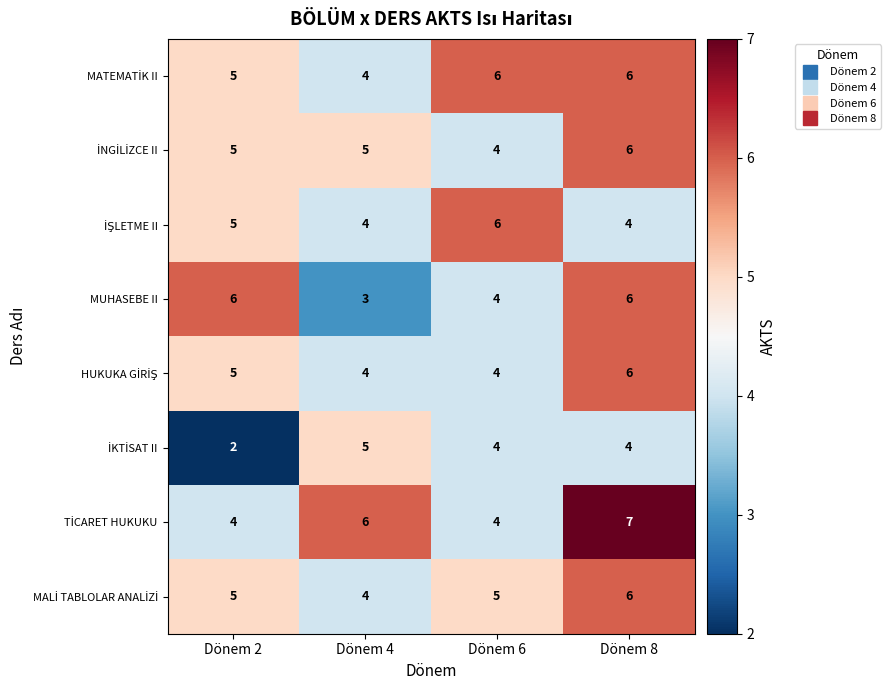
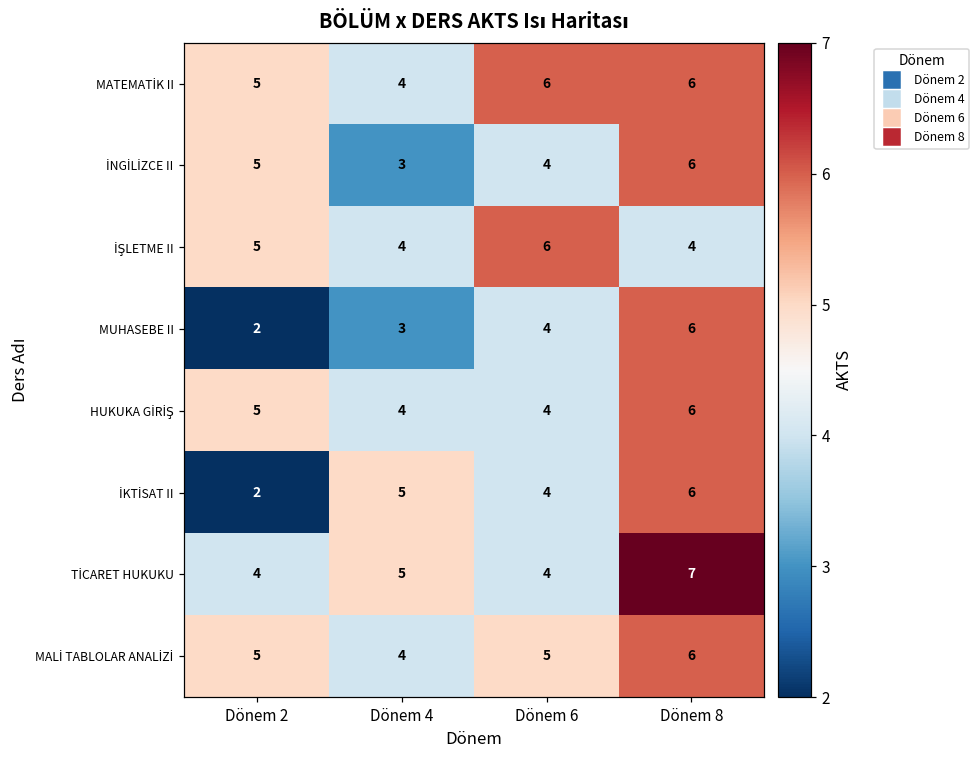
İNGİLİZCE II, Dönem 4: 5 -> 3
MUHASEBE II, Dönem 2: 6 -> 2
İKTİSAT II, Dönem 8: 4 -> 6
TİCARET HUKUKU, Dönem 4: 6 -> 5
